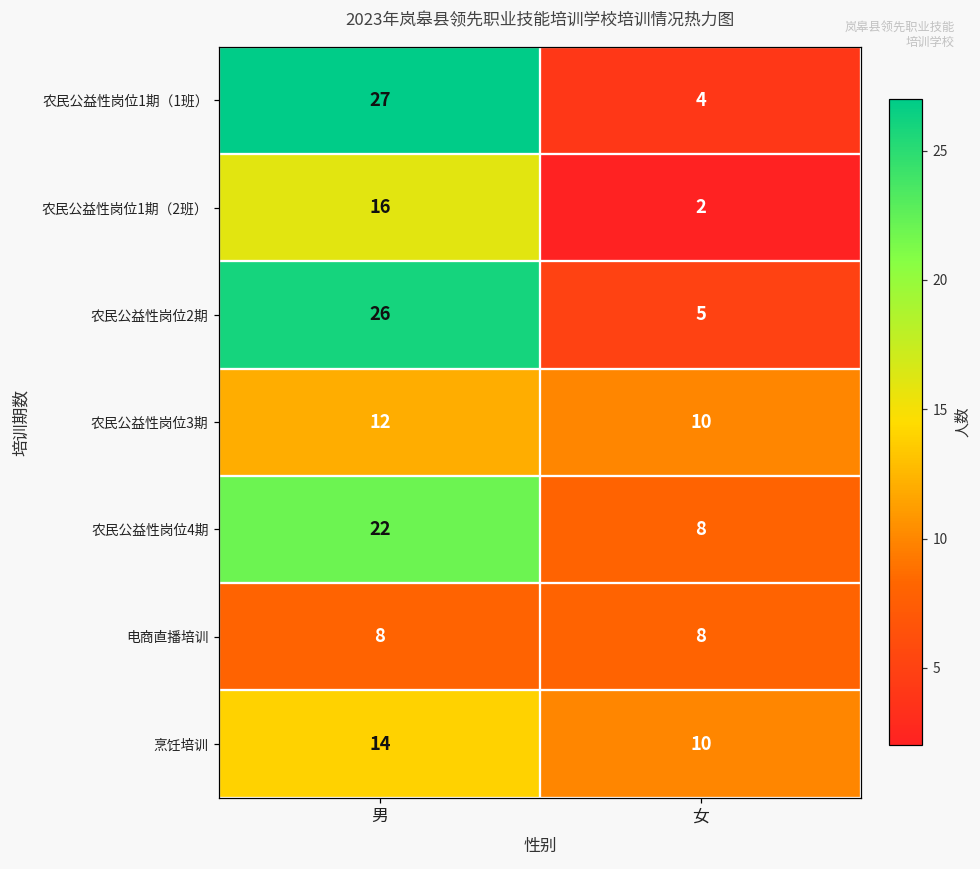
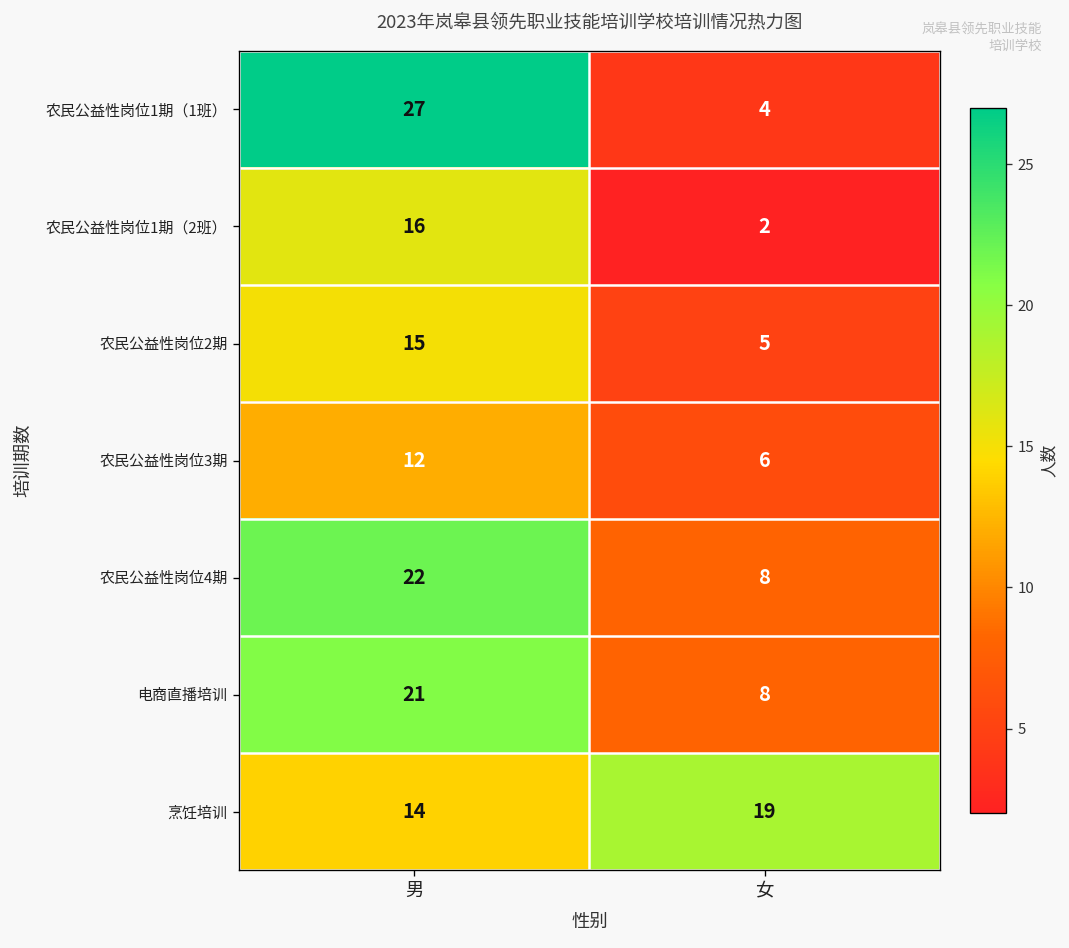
农民公益性岗位2期, 男: 26 -> 15
农民公益性岗位3期, 女: 10 -> 6
电商直播培训, 男: 8 -> 21
烹饪培训, 女: 10 -> 19
